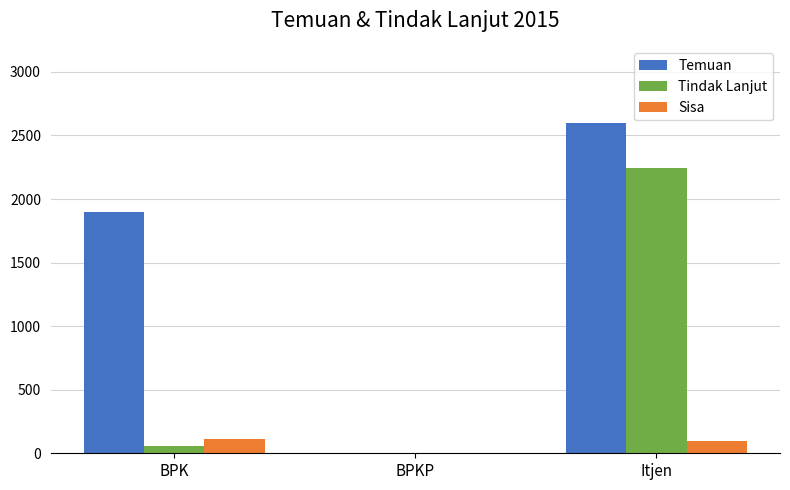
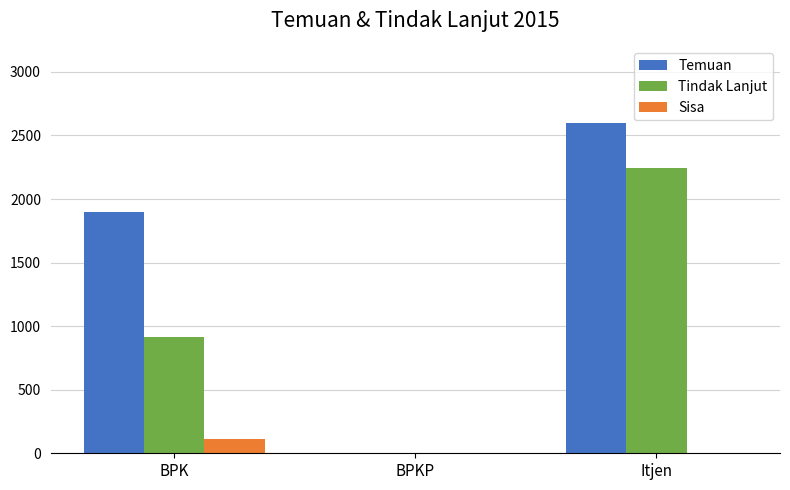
Tindak Lanjut, BPK: 60 -> 920
Sisa, Itjen: 100 -> 10
